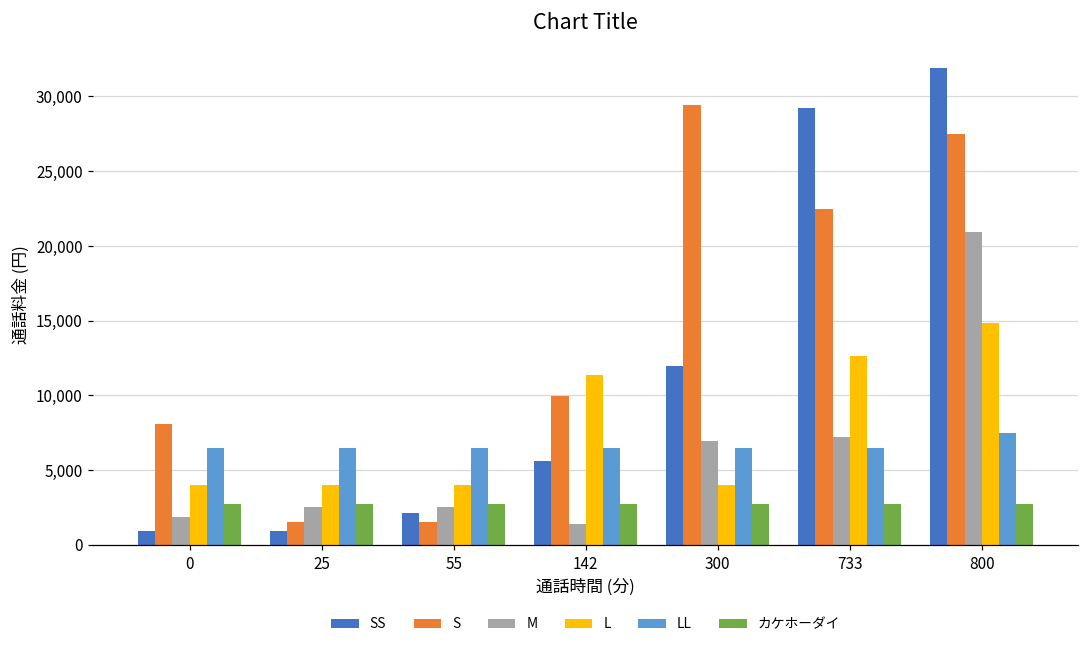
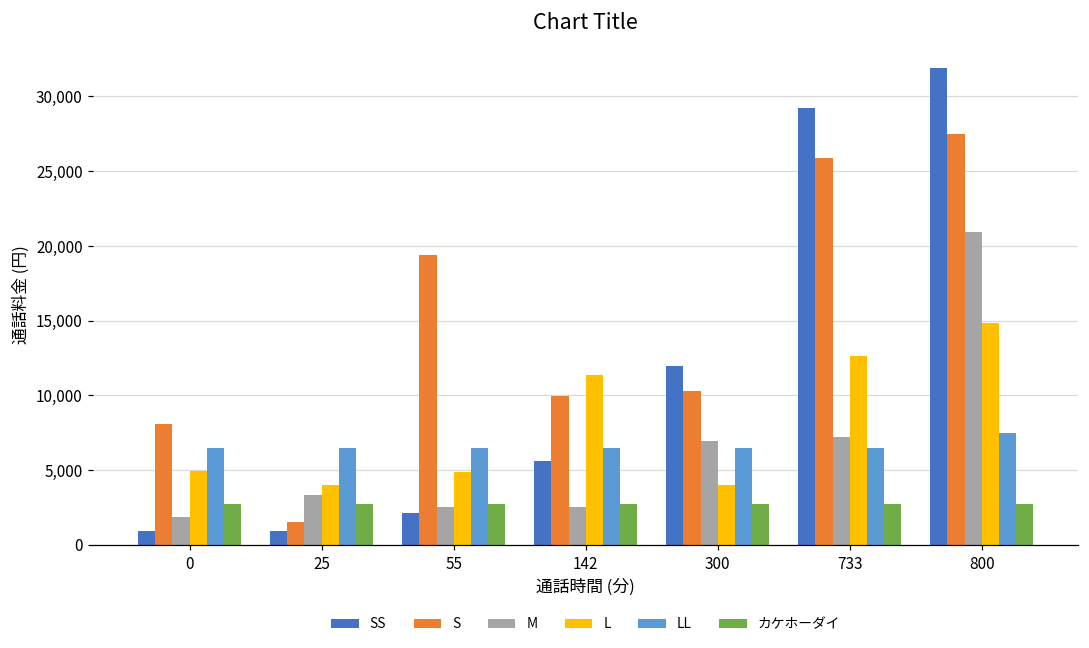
L, 0: 4,000 -> 4,900
M, 25: 2,500 -> 3,300
S, 55: 1,500 -> 19,400
L, 55: 4,000 -> 4,900
M, 142: 1,400 -> 2,500
S, 300: 29,400 -> 10,300
S, 733: 22,500 -> 25,900
